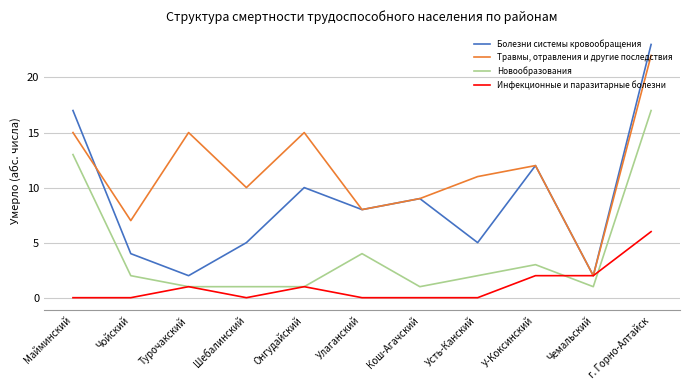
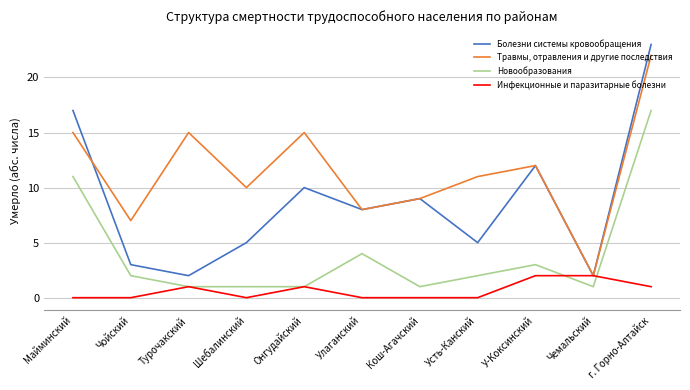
Новообразования, Майминский: 13 -> 11
Болезни системы кровообращения, Чойский: 4 -> 3
Инфекционные и паразитарные болезни, г. Горно-Алтайск: 6 -> 1
